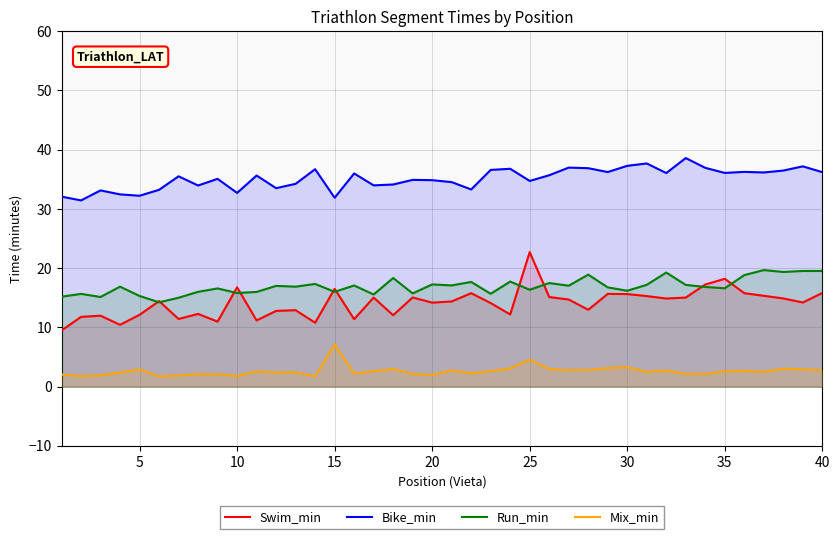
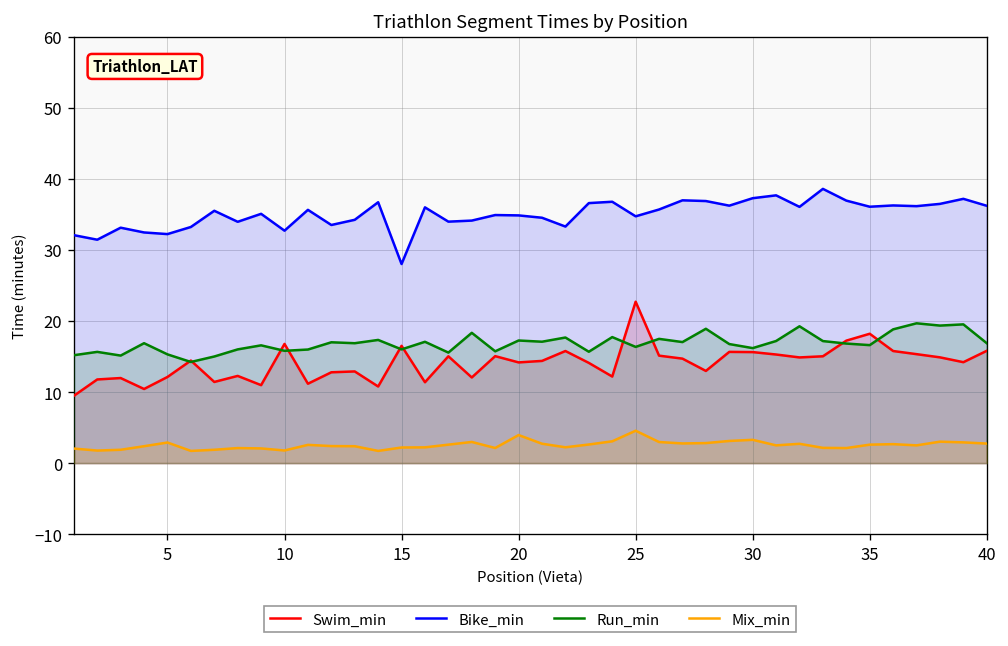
Bike_min, 15: 32 -> 28
Mix_min, 15: 7 -> 2
Mix_min, 20: 2 -> 4
Run_min, 40: 20 -> 17
